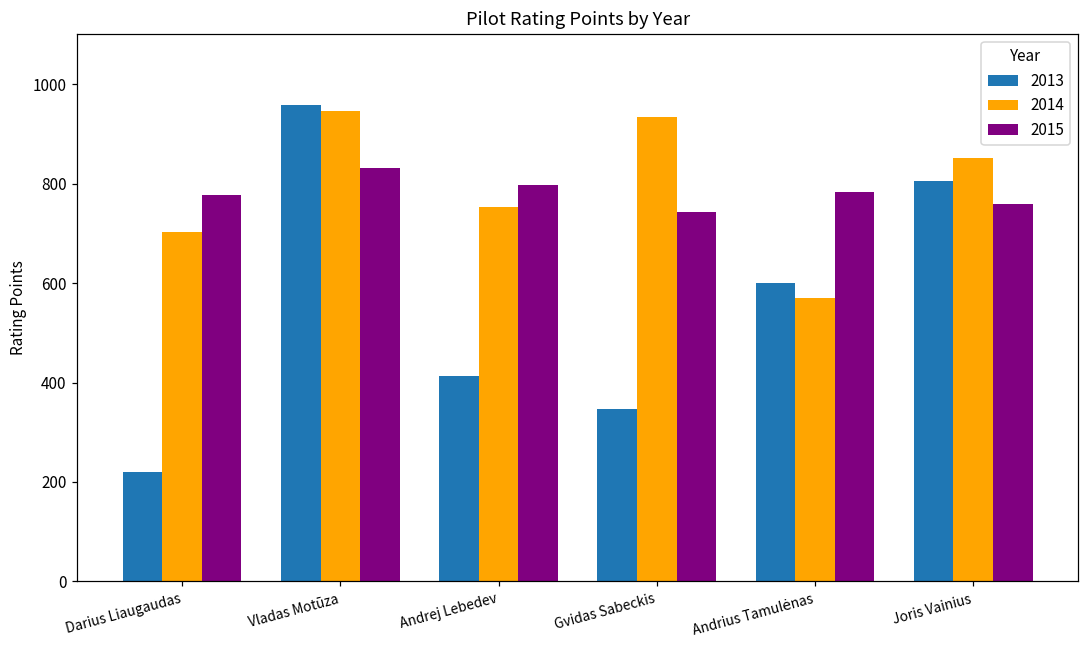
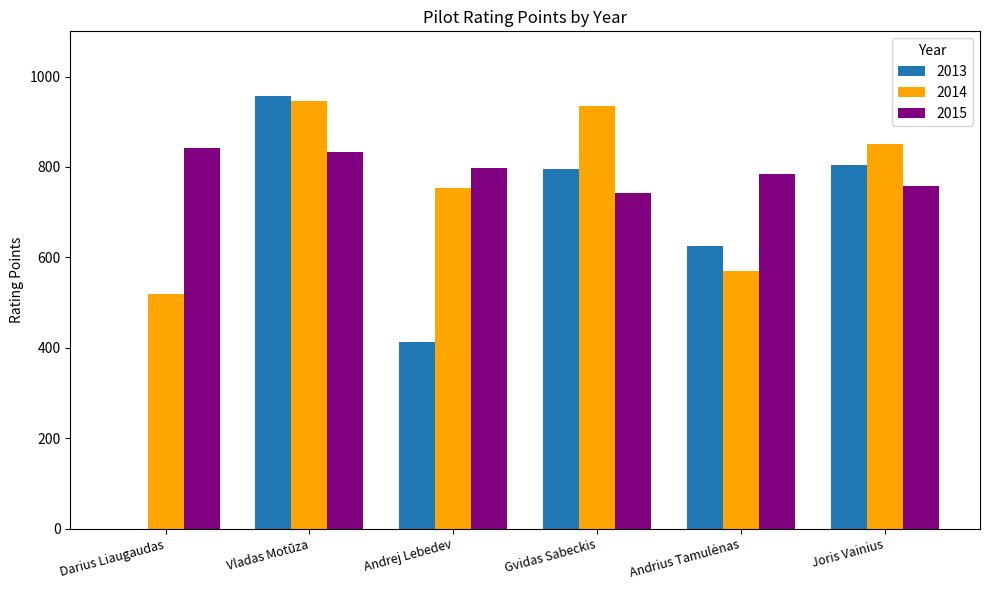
2013, Darius Liaugaudas: 220 -> 0
2014, Darius Liaugaudas: 700 -> 520
2015, Darius Liaugaudas: 780 -> 840
2013, Gvidas Sabeckis: 350 -> 800
2013, Andrius Tamulėnas: 600 -> 630
